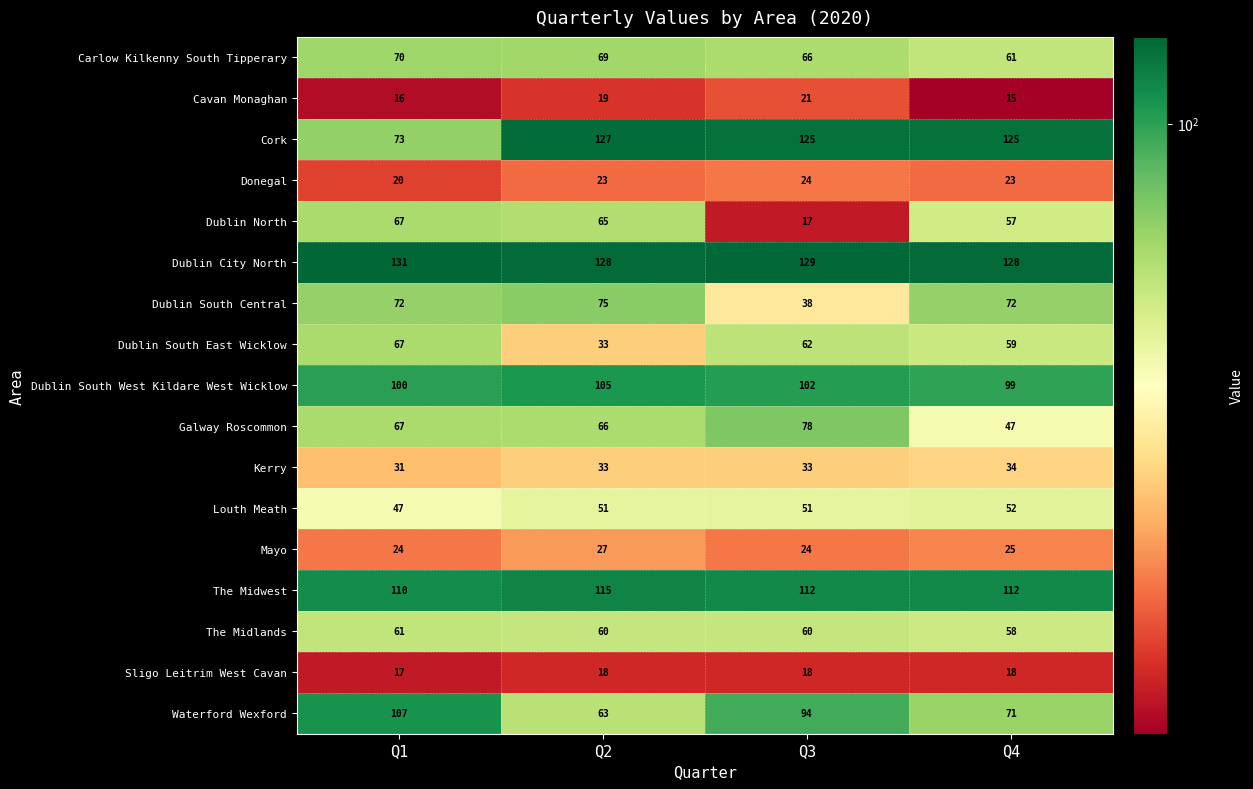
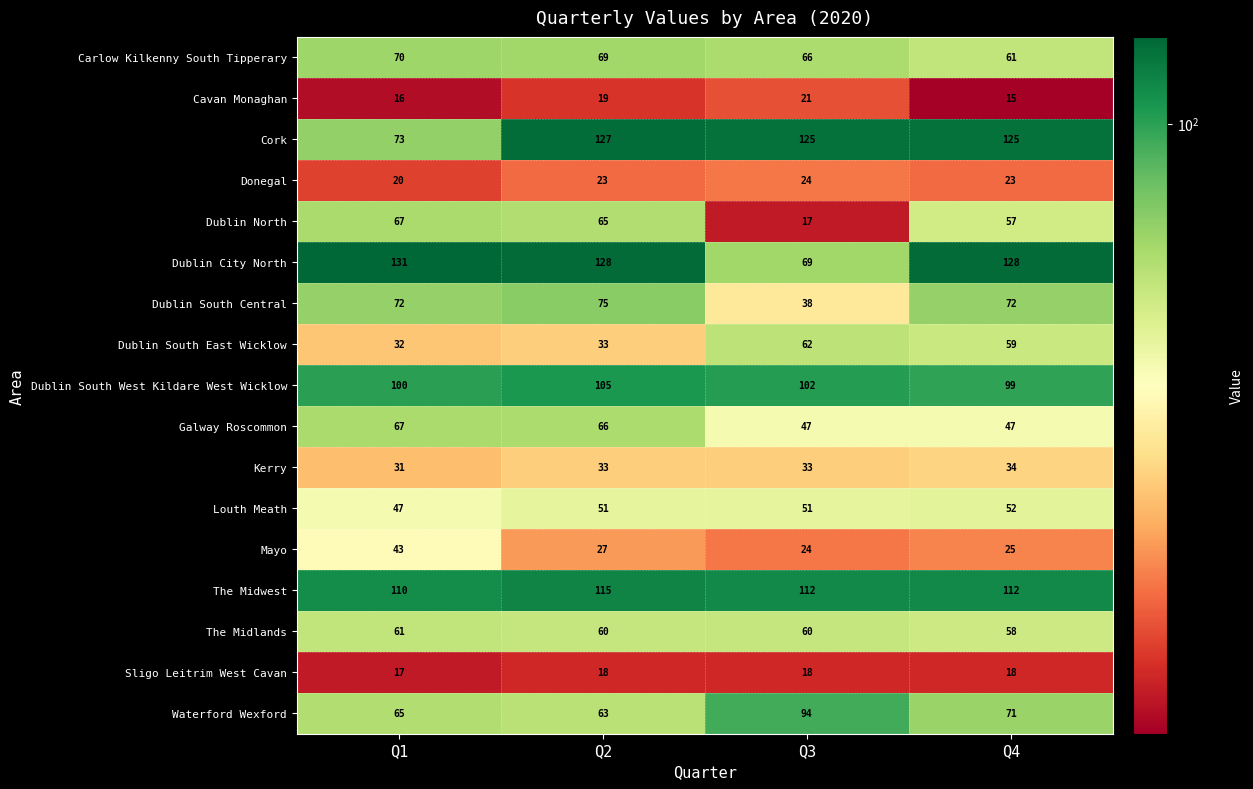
Dublin City North, Q3: 129 -> 69
Dublin South East Wicklow, Q1: 67 -> 32
Galway Roscommon, Q3: 78 -> 47
Mayo, Q1: 24 -> 43
Waterford Wexford, Q1: 107 -> 65
